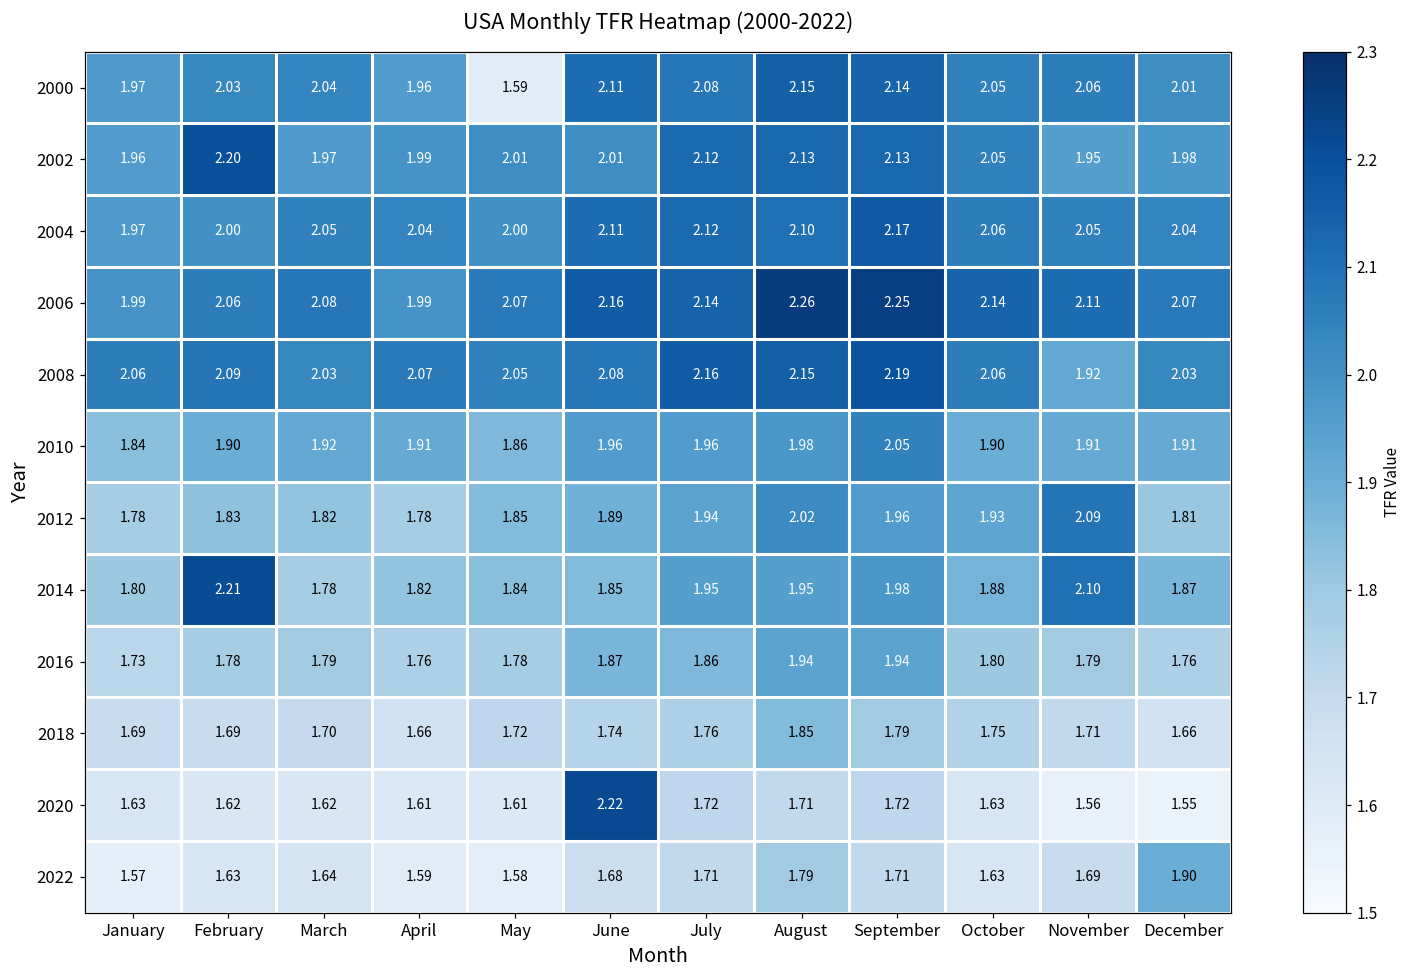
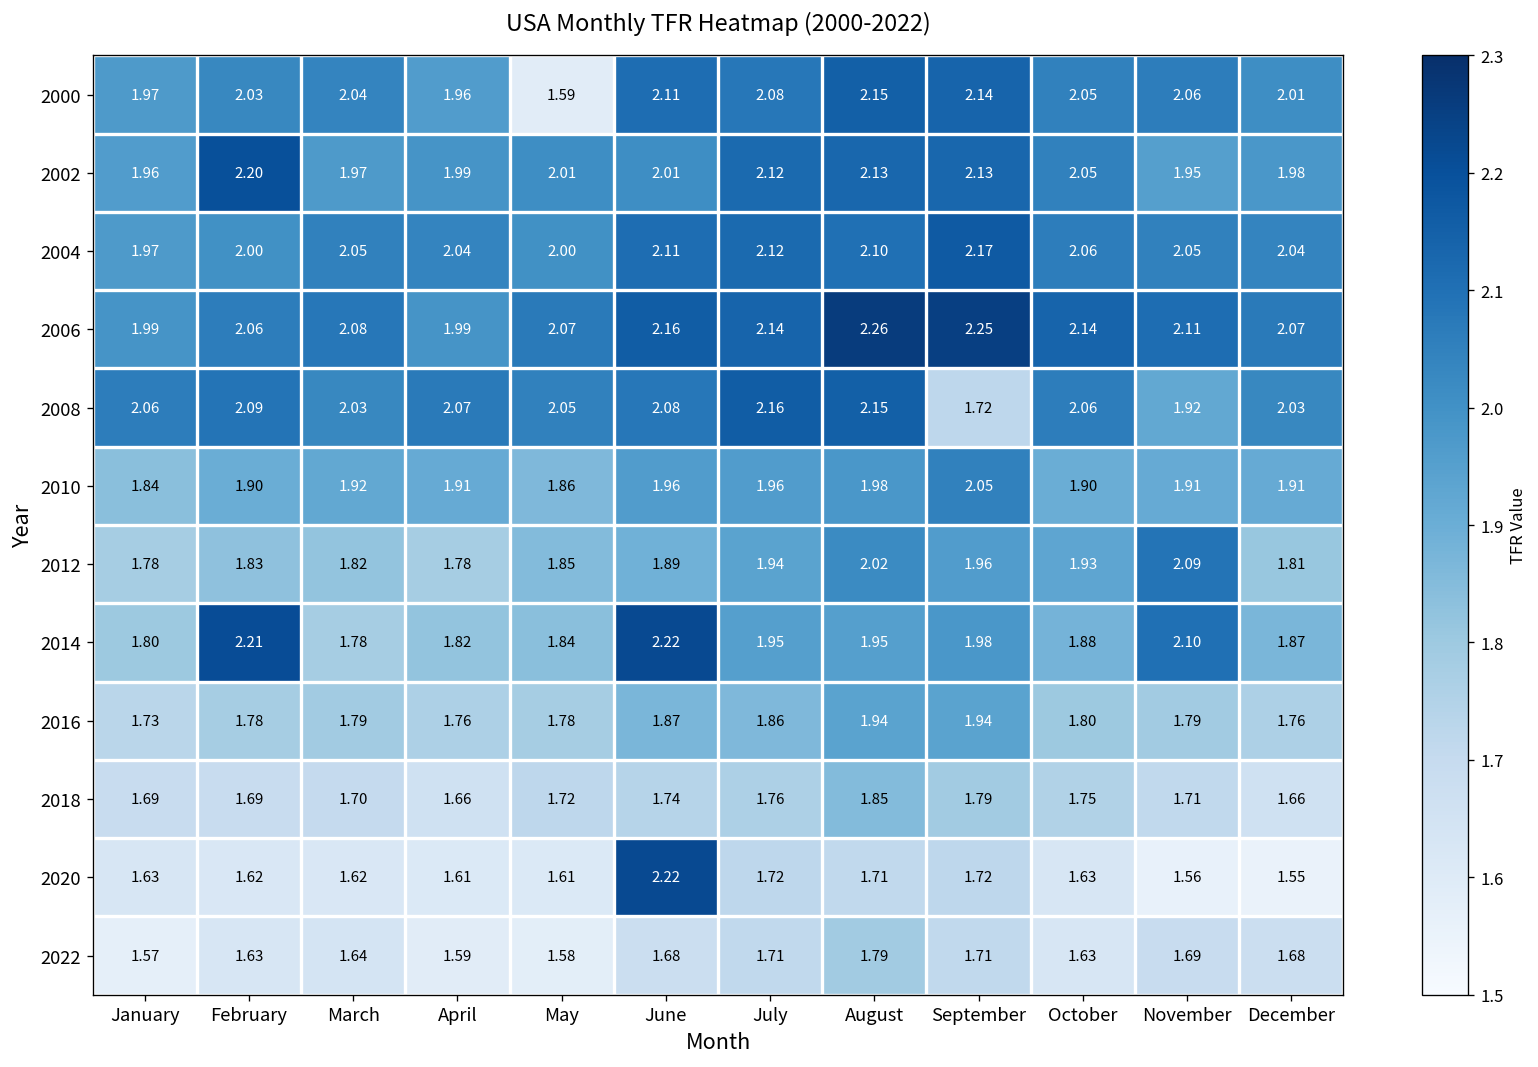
2008, September: 2.19 -> 1.72
2014, June: 1.85 -> 2.22
2022, December: 1.90 -> 1.68
